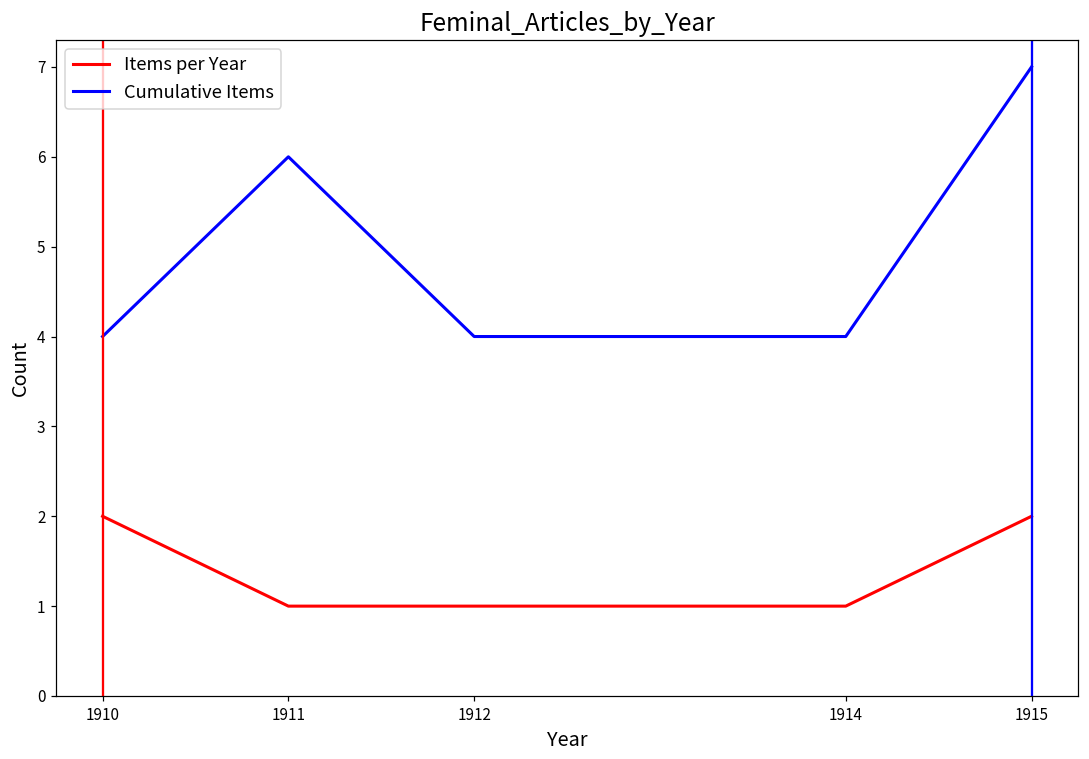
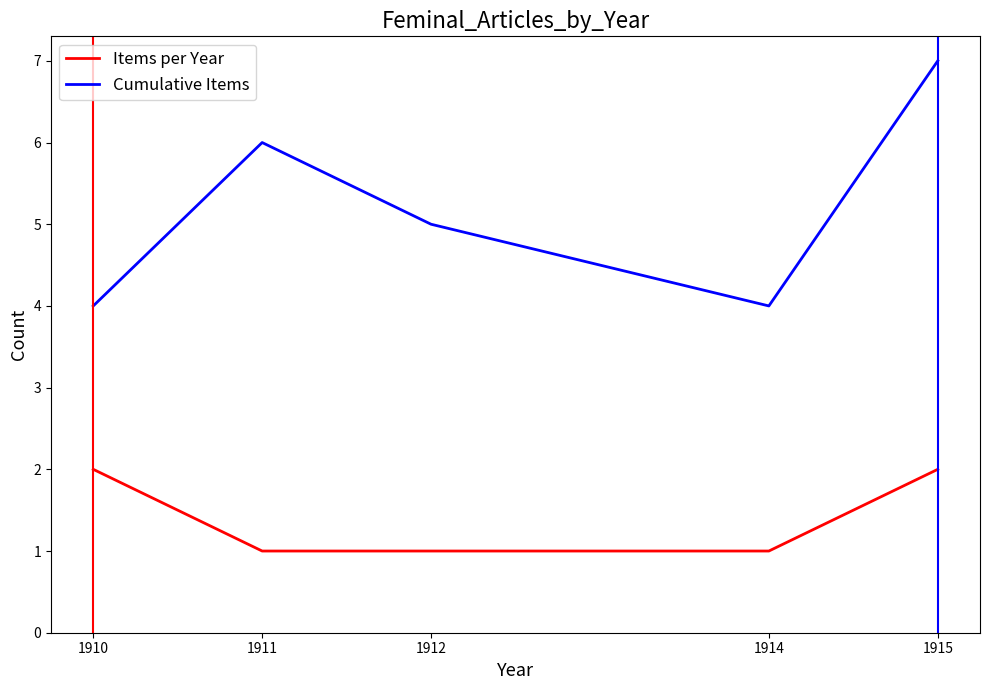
Cumulative Items, 1912: 4 -> 5
